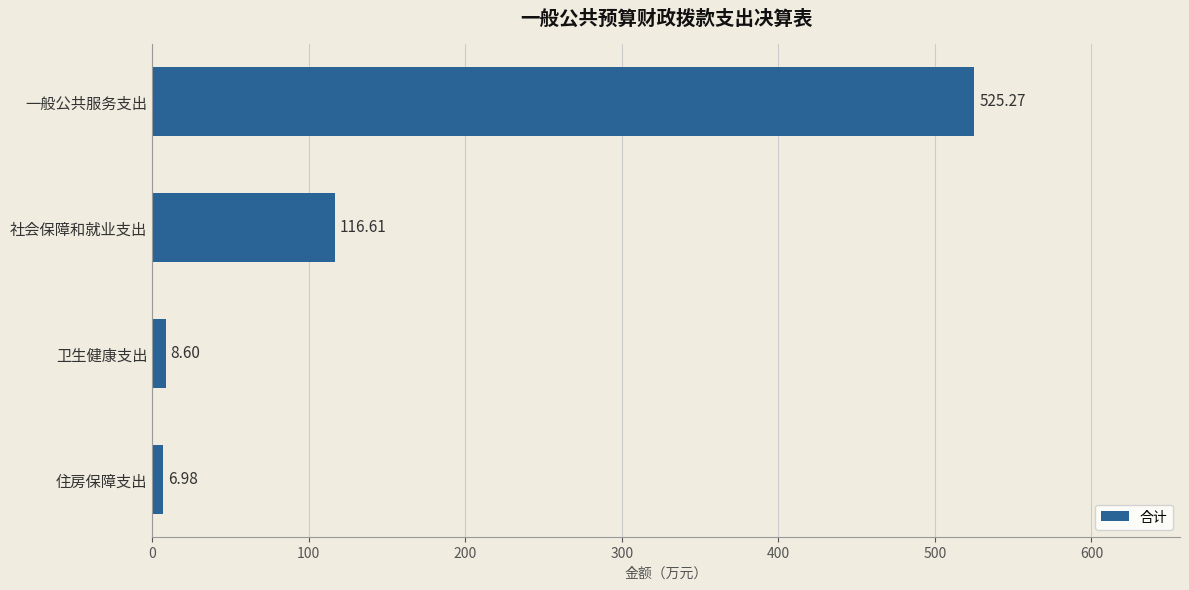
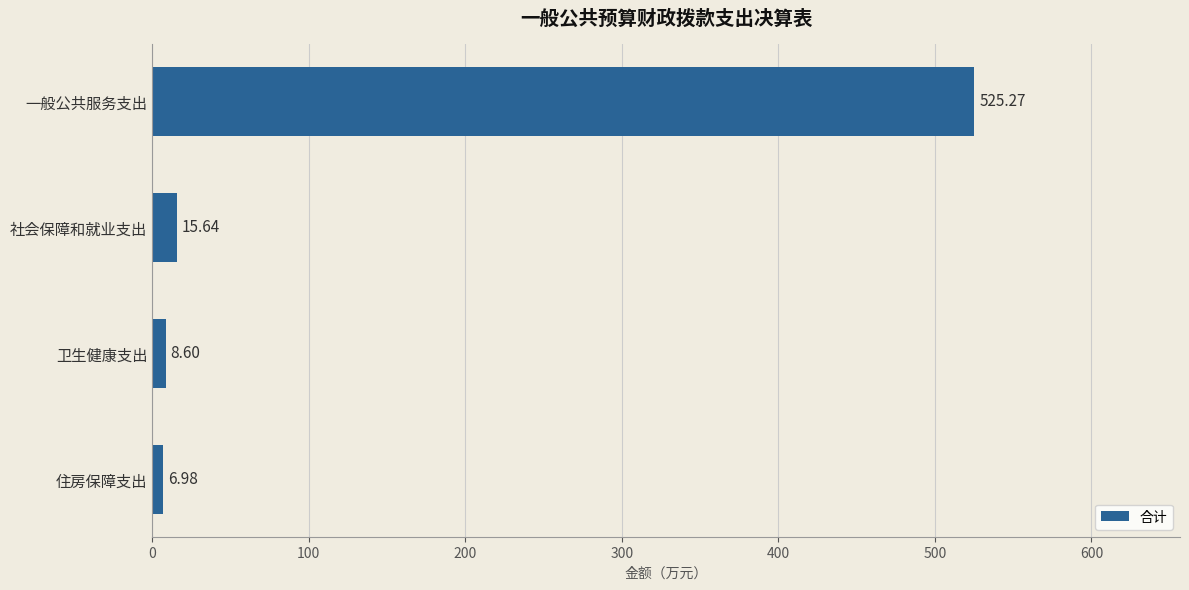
社会保障和就业支出: 116.61 -> 15.64
